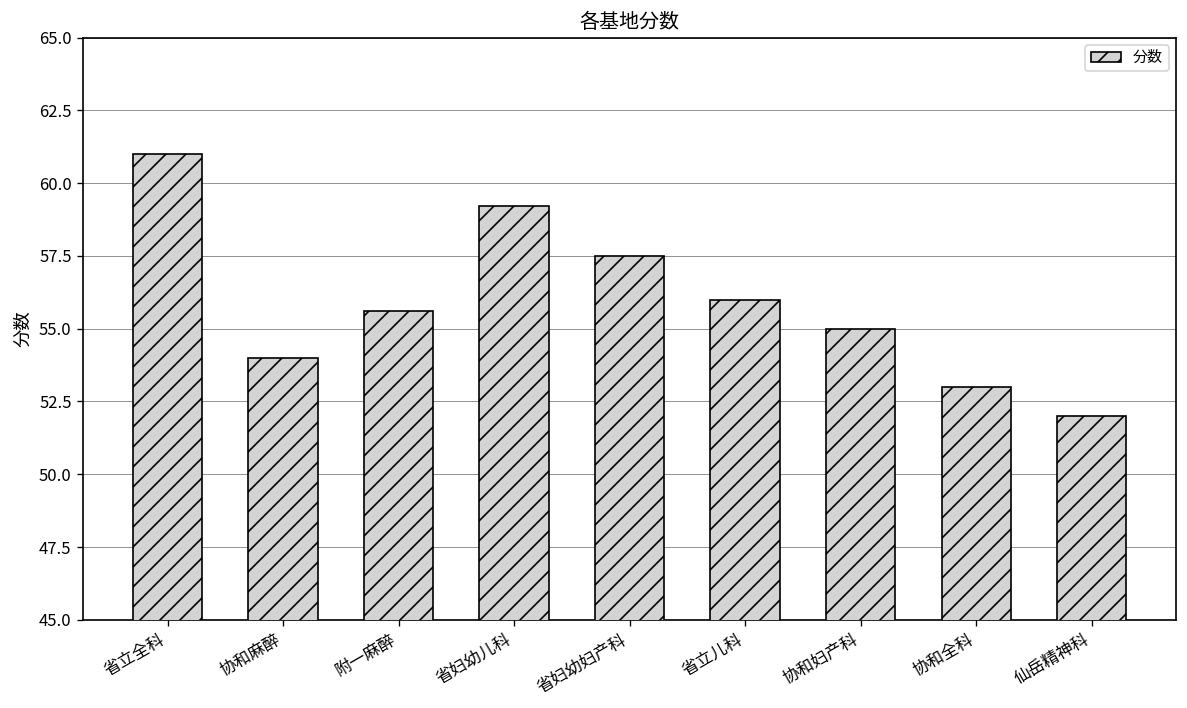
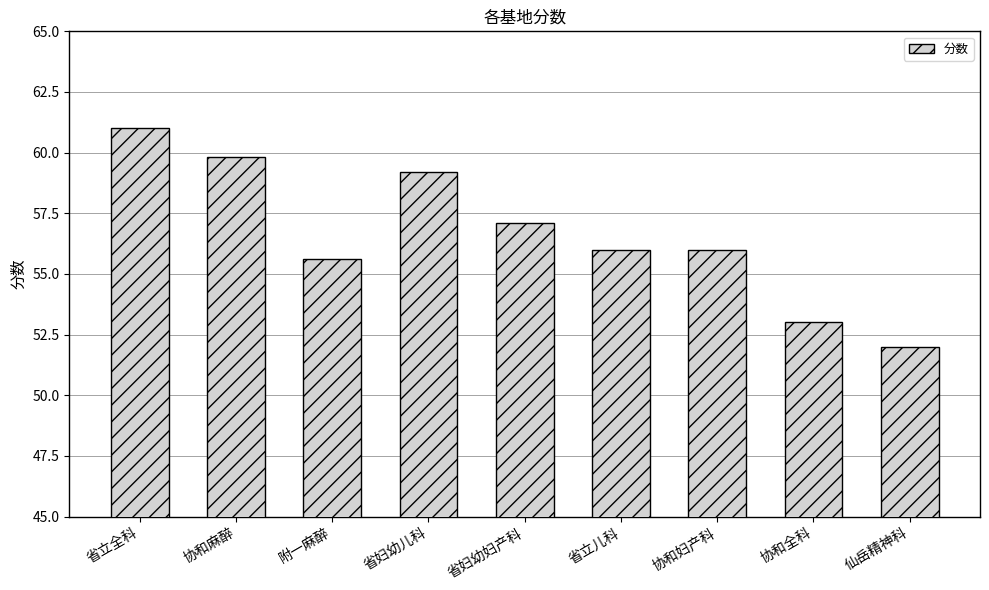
协和麻醉: 54.0 -> 59.8
省妇幼妇产科: 57.5 -> 57.1
协和妇产科: 55 -> 56
